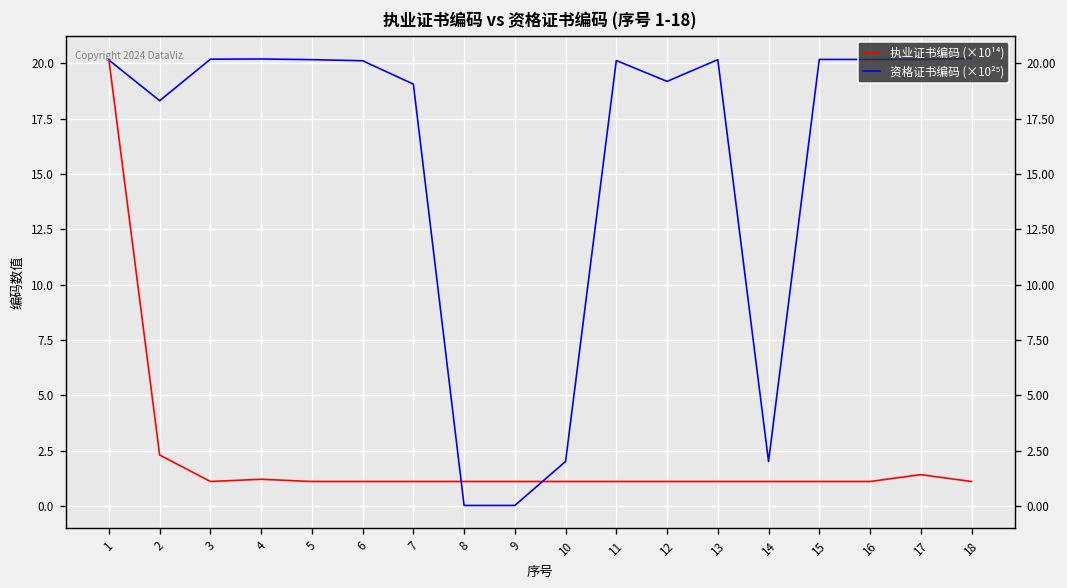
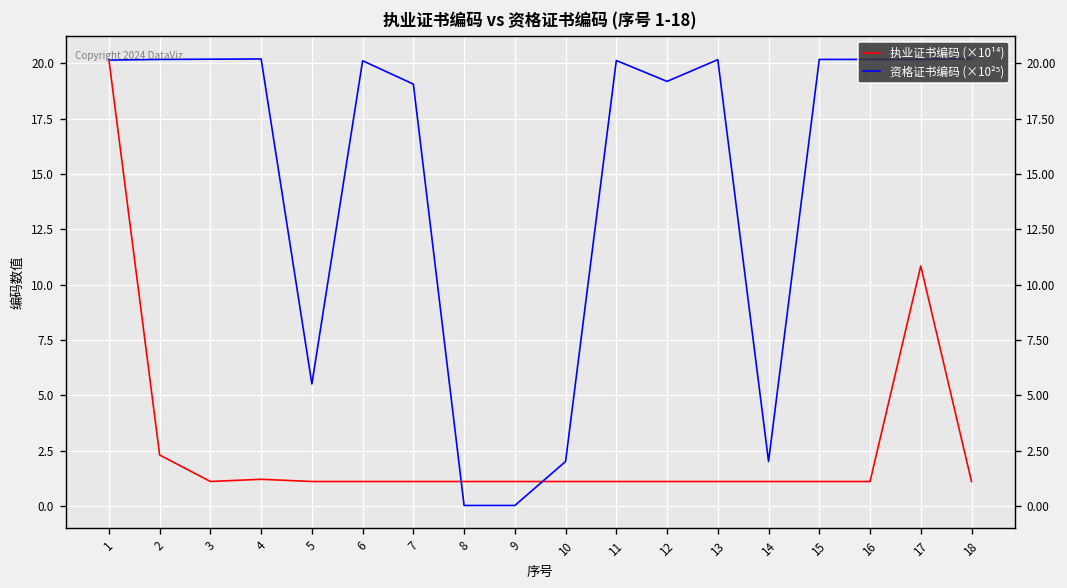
资格证书编码 (×10²⁵), 2: 18.3 -> 20.2
资格证书编码 (×10²⁵), 5: 20.2 -> 5.5
执业证书编码 (×10¹⁴), 17: 1.4 -> 10.8
